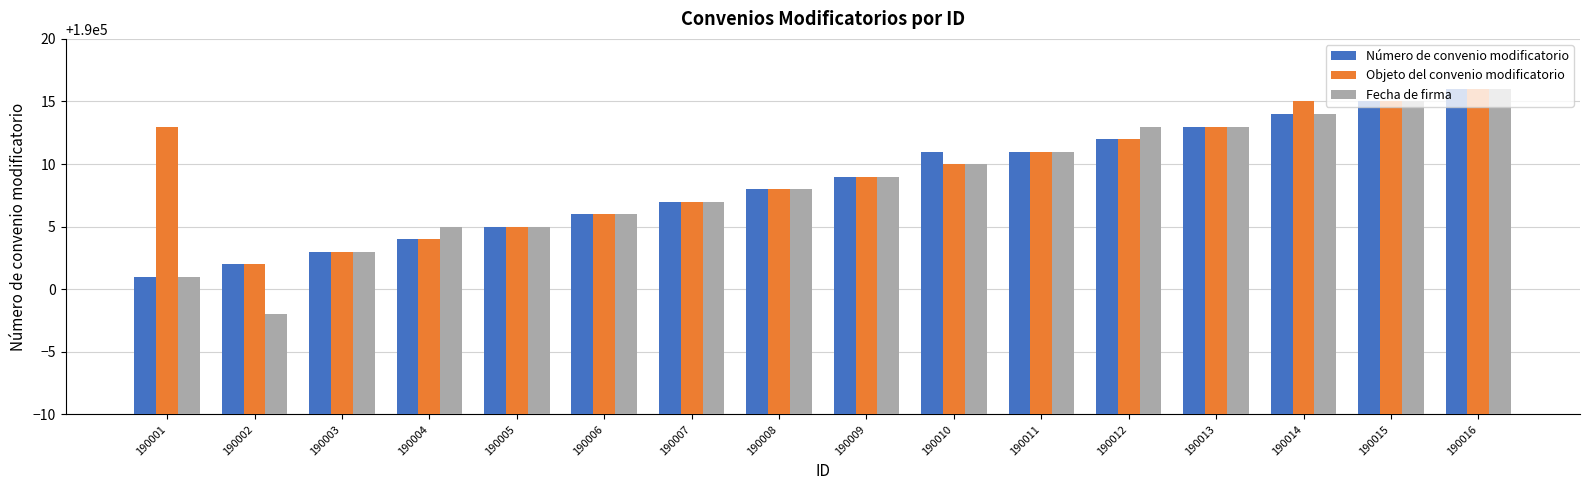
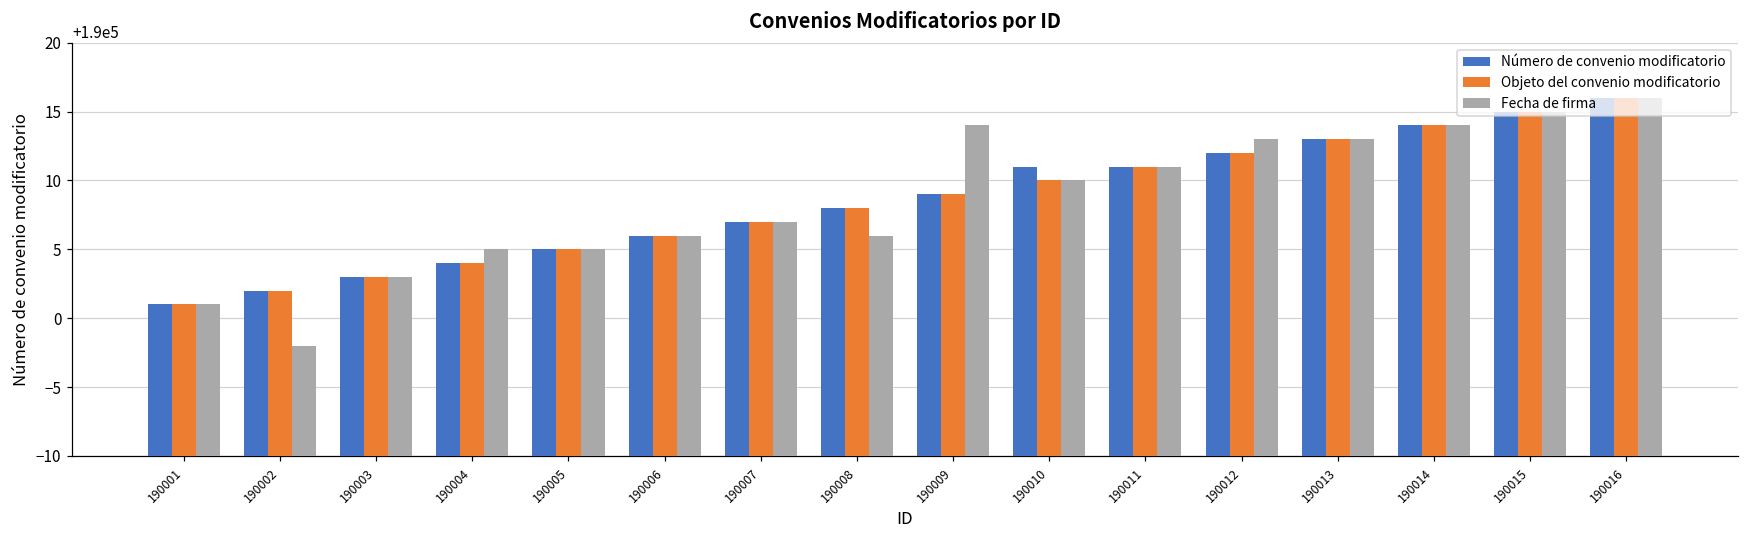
Objeto del convenio modificatorio, 190001: 190013 -> 190001
Fecha de firma, 190008: 190008 -> 190006
Fecha de firma, 190009: 190009 -> 190014
Objeto del convenio modificatorio, 190014: 190015 -> 190014
